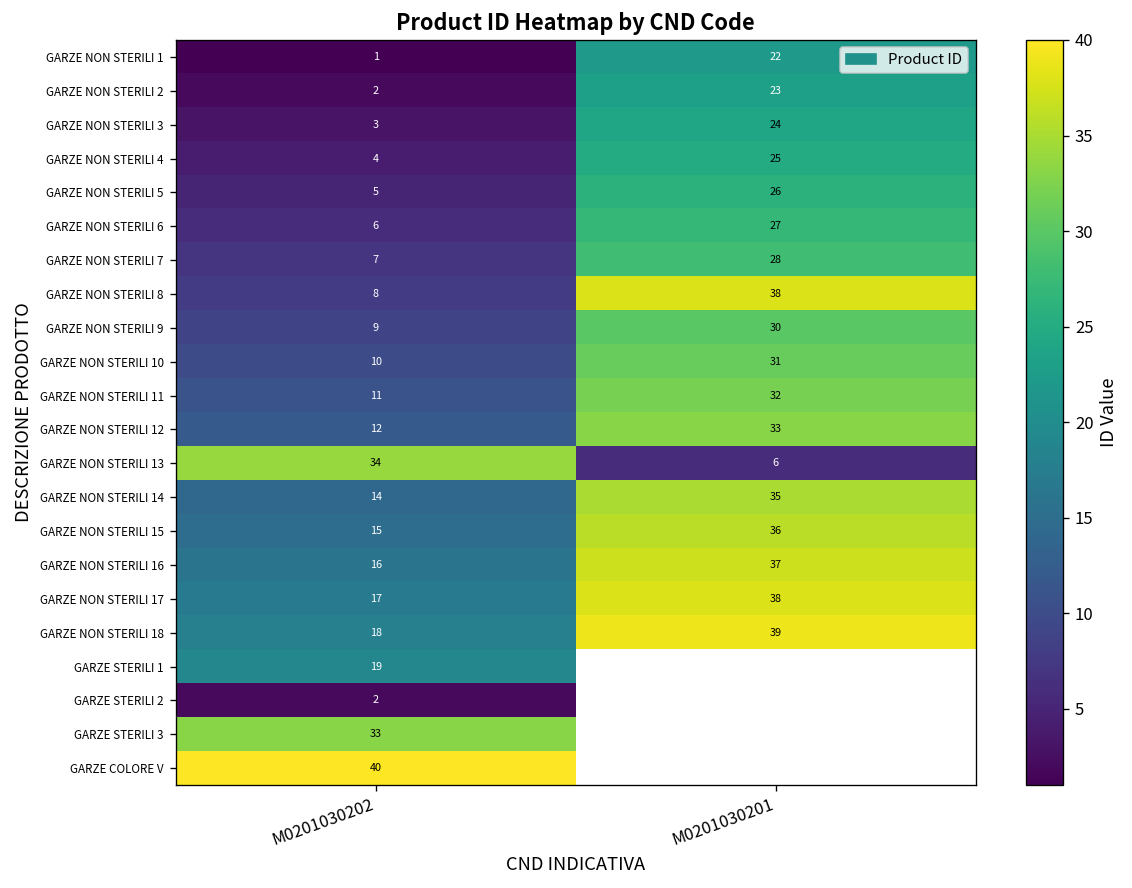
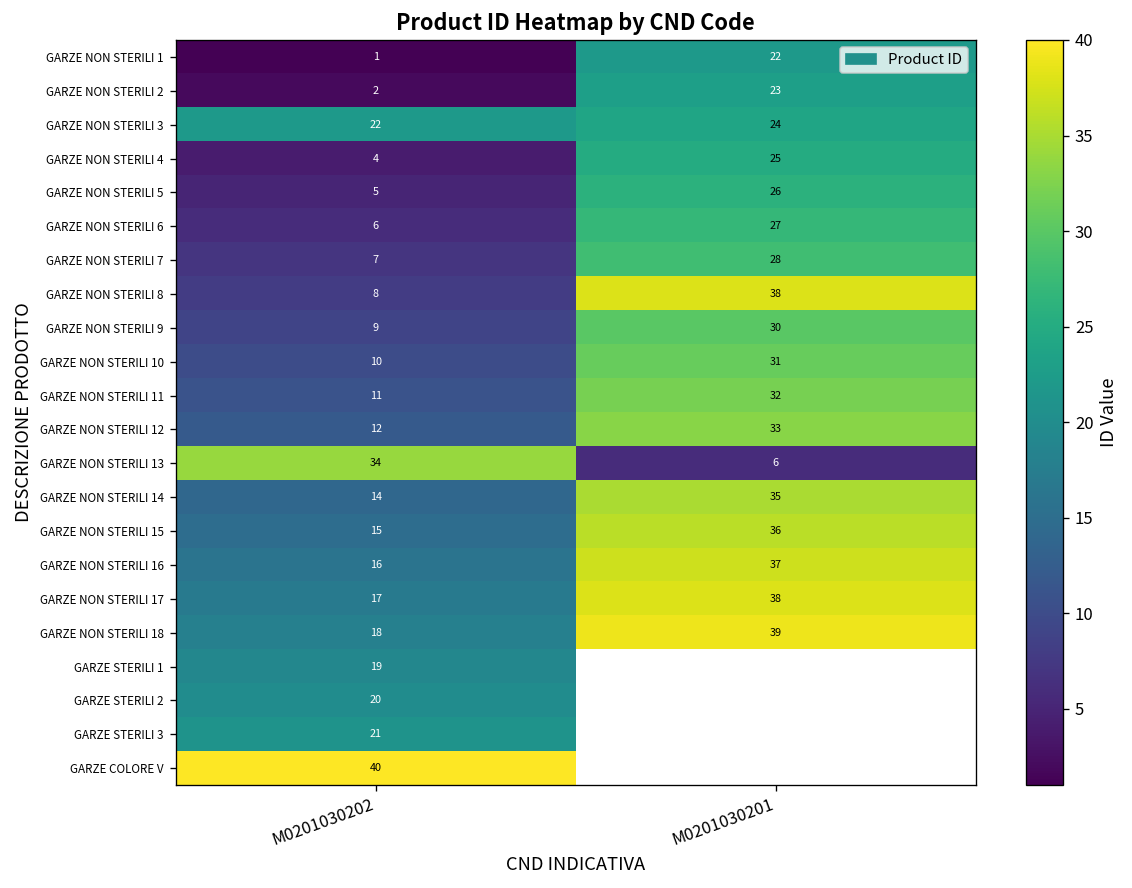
GARZE NON STERILI 3, M0201030202: 3 -> 22
GARZE STERILI 2, M0201030202: 2 -> 20
GARZE STERILI 3, M0201030202: 33 -> 21
